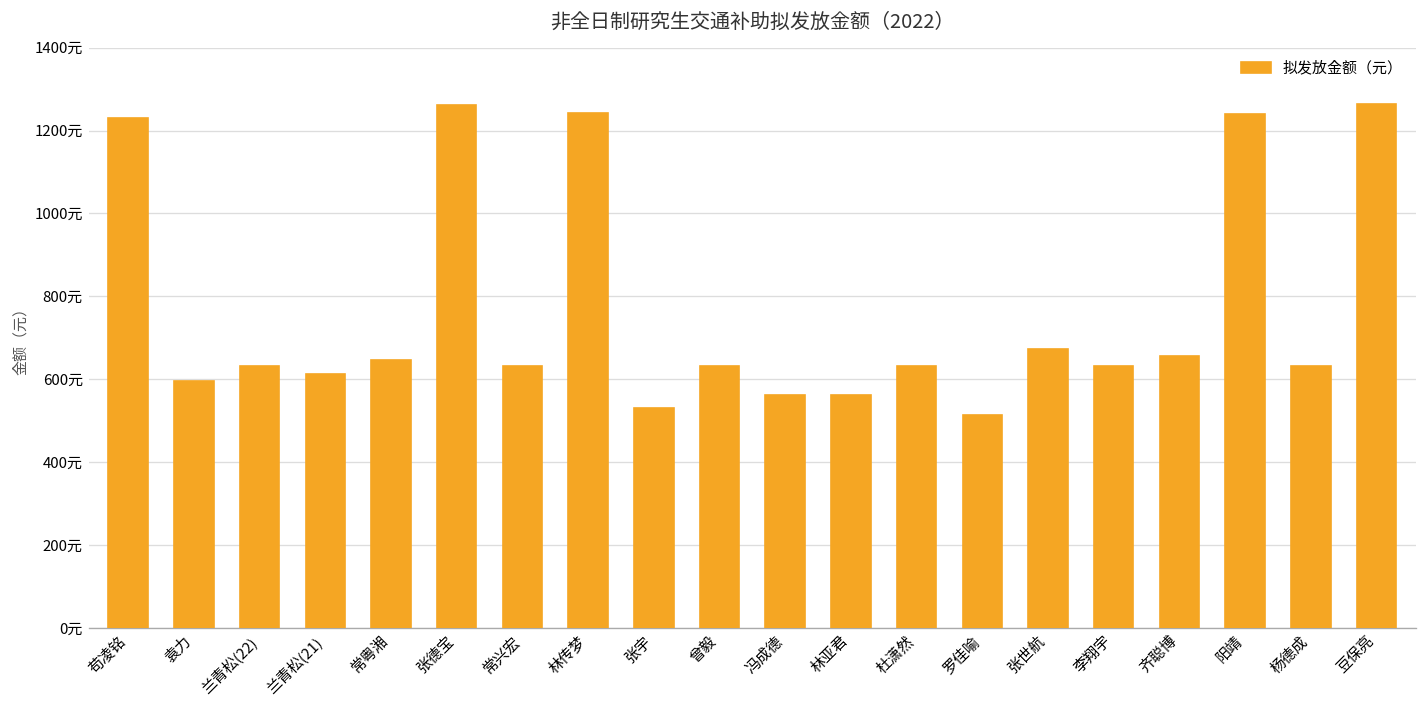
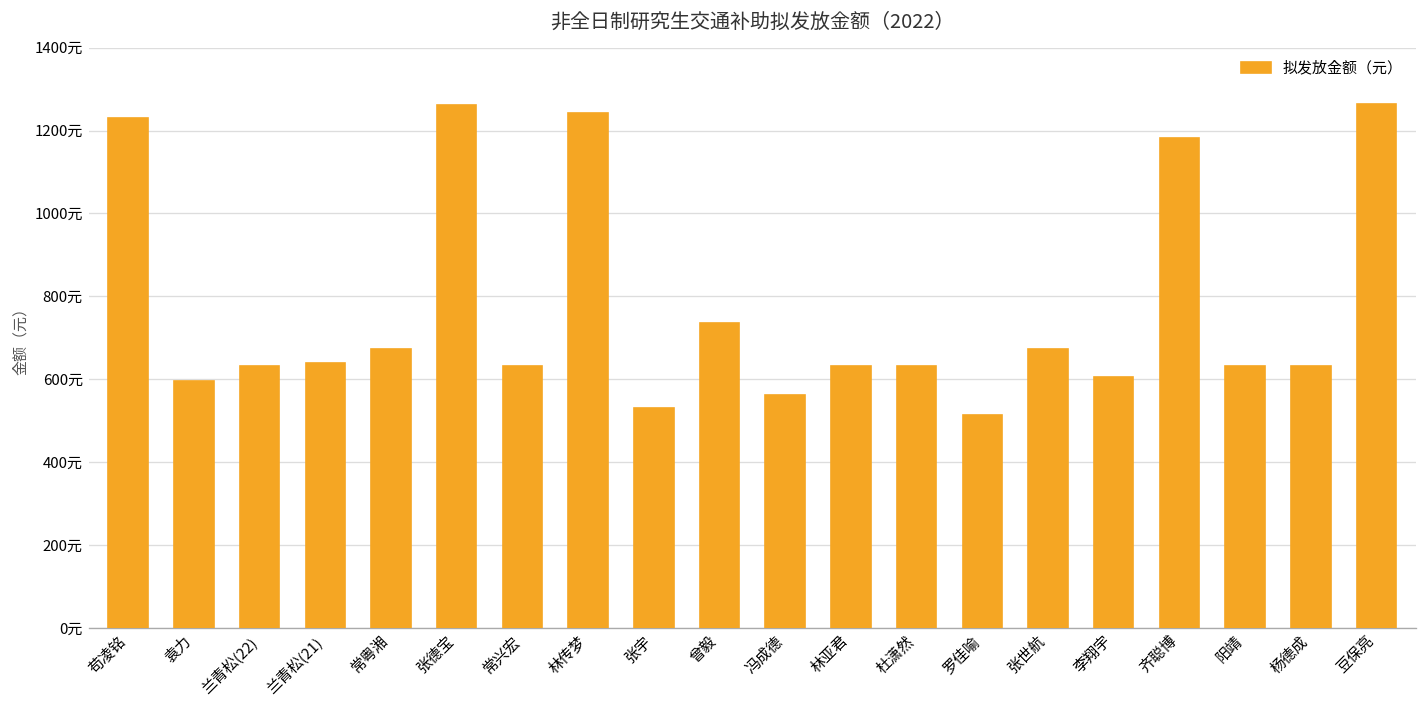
兰青松(21): 610元 -> 640元
常粤湘: 650元 -> 670元
曾毅: 630元 -> 740元
林亚君: 560元 -> 630元
李翔宇: 630元 -> 600元
齐聪博: 660元 -> 1180元
阳靖: 1240元 -> 630元
